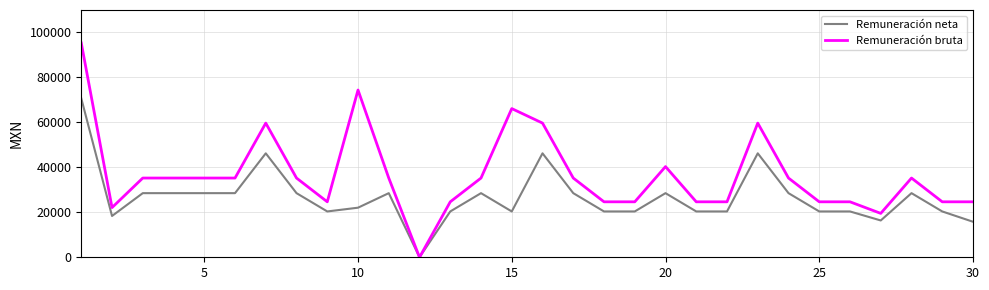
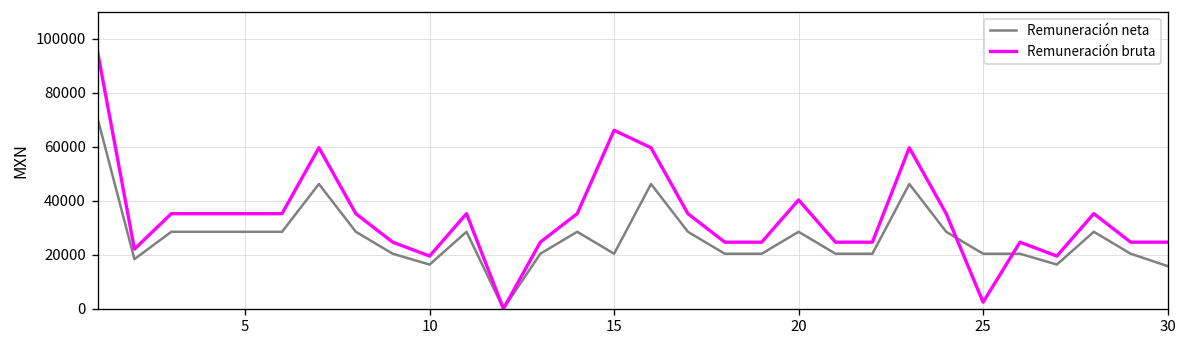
Remuneración neta, 10: 22000 -> 16000
Remuneración bruta, 10: 74000 -> 20000
Remuneración bruta, 25: 25000 -> 2000
